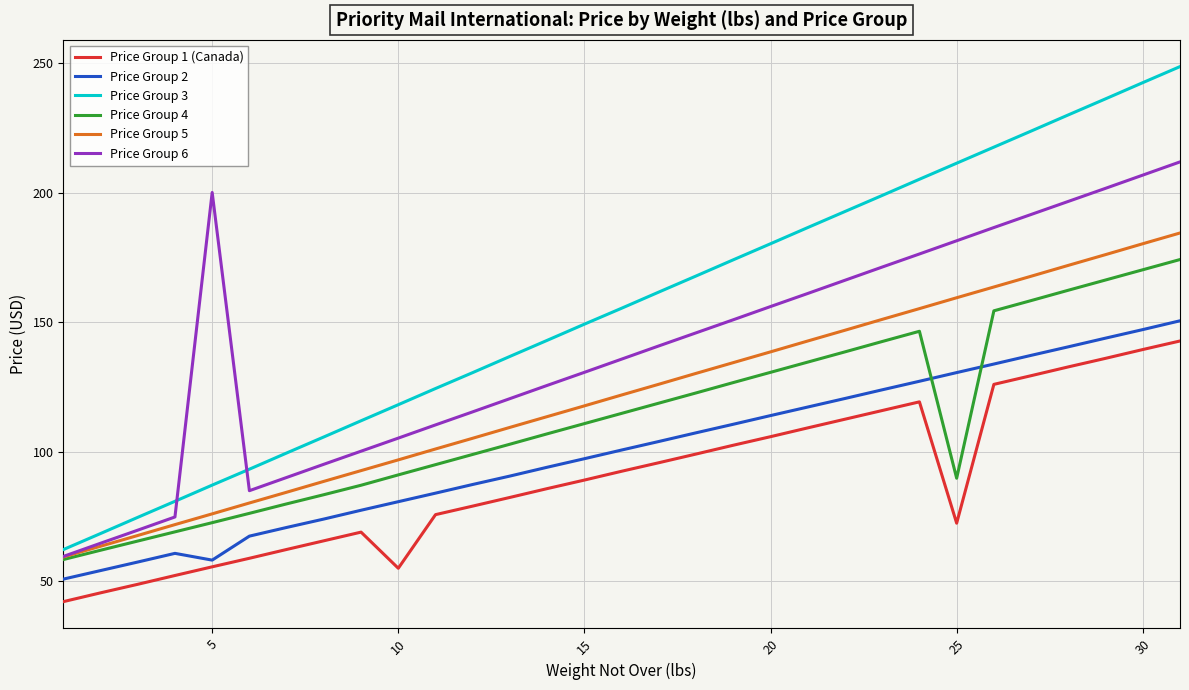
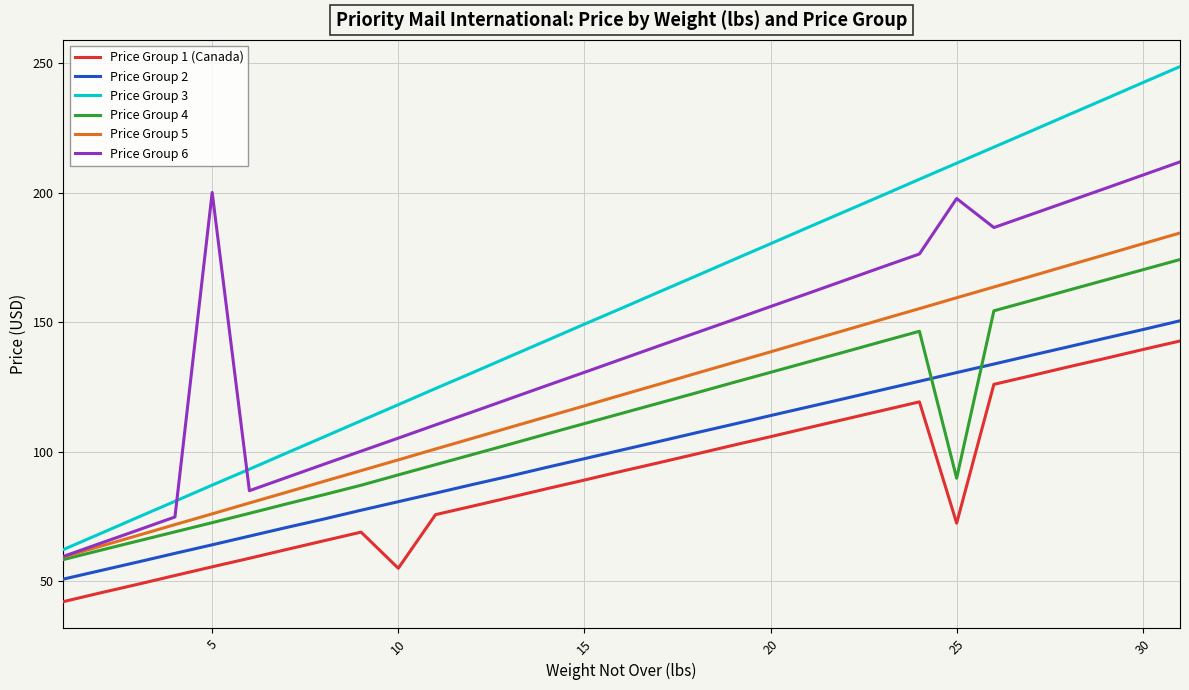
Price Group 2, 5: 58 -> 64
Price Group 6, 25: 181 -> 198
